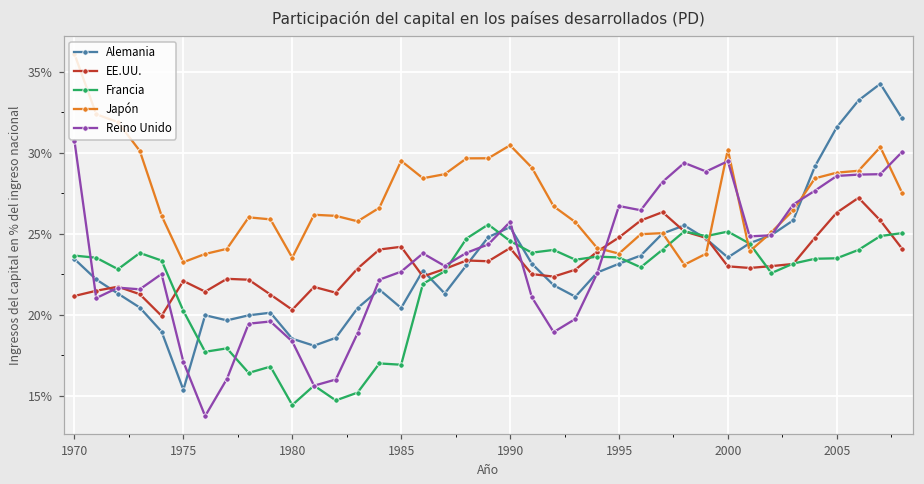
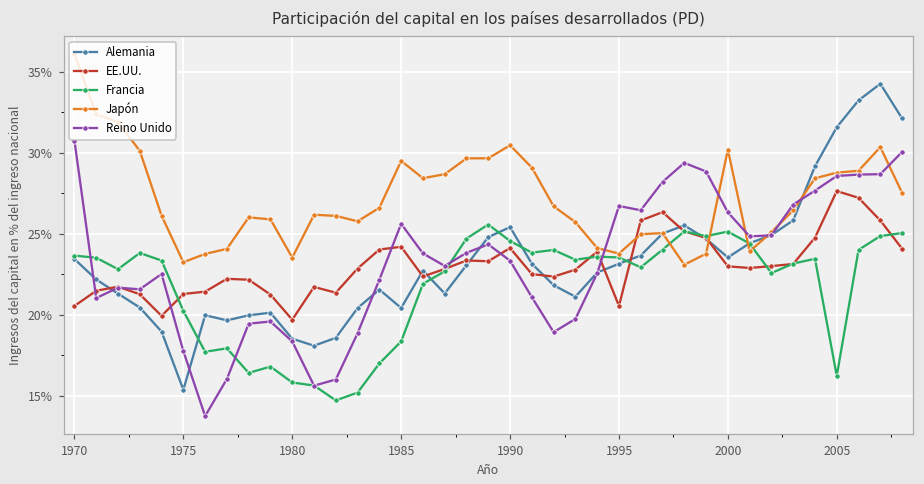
EE.UU., 1970: 21.2% -> 20.5%
EE.UU., 1975: 22.1% -> 21.3%
Reino Unido, 1975: 17.1% -> 17.8%
EE.UU., 1980: 20.3% -> 19.7%
Francia, 1980: 14.4% -> 15.8%
Francia, 1985: 16.9% -> 18.4%
Reino Unido, 1985: 22.7% -> 25.6%
Reino Unido, 1990: 25.7% -> 23.3%
EE.UU., 1995: 24.8% -> 20.5%
Reino Unido, 2000: 29.5% -> 26.3%
EE.UU., 2005: 26.3% -> 27.6%
Francia, 2005: 23.5% -> 16.2%
